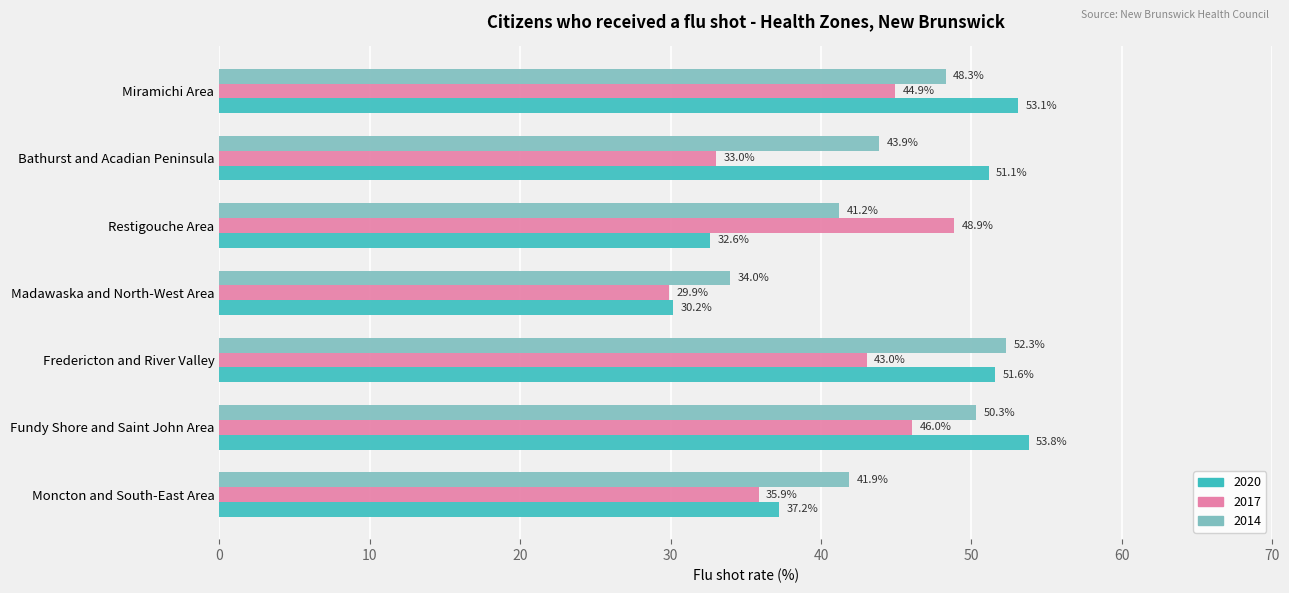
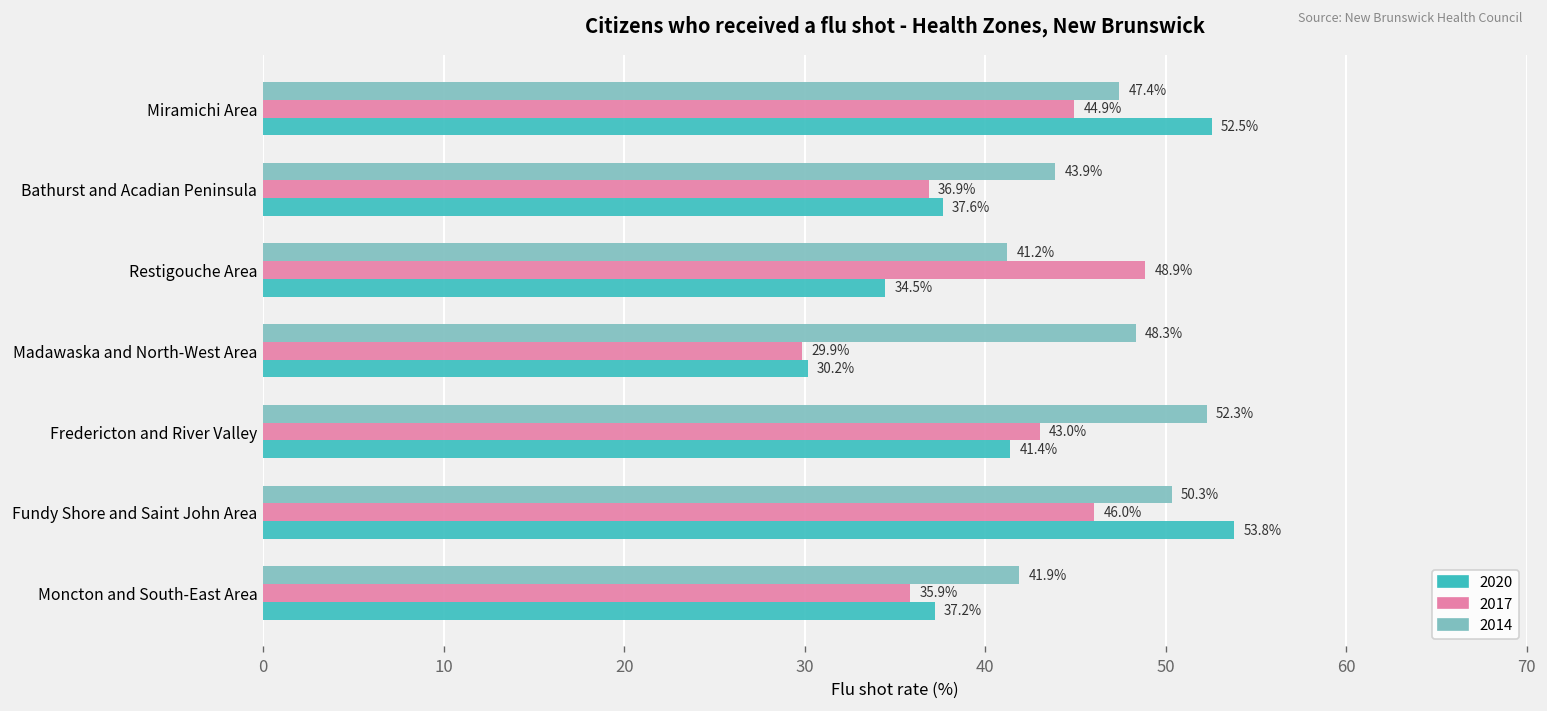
2014, Miramichi Area: 48.3% -> 47.4%
2020, Miramichi Area: 53.1% -> 52.5%
2017, Bathurst and Acadian Peninsula: 33.0% -> 36.9%
2020, Bathurst and Acadian Peninsula: 51.1% -> 37.6%
2020, Restigouche Area: 32.6% -> 34.5%
2014, Madawaska and North-West Area: 34.0% -> 48.3%
2020, Fredericton and River Valley: 51.6% -> 41.4%
